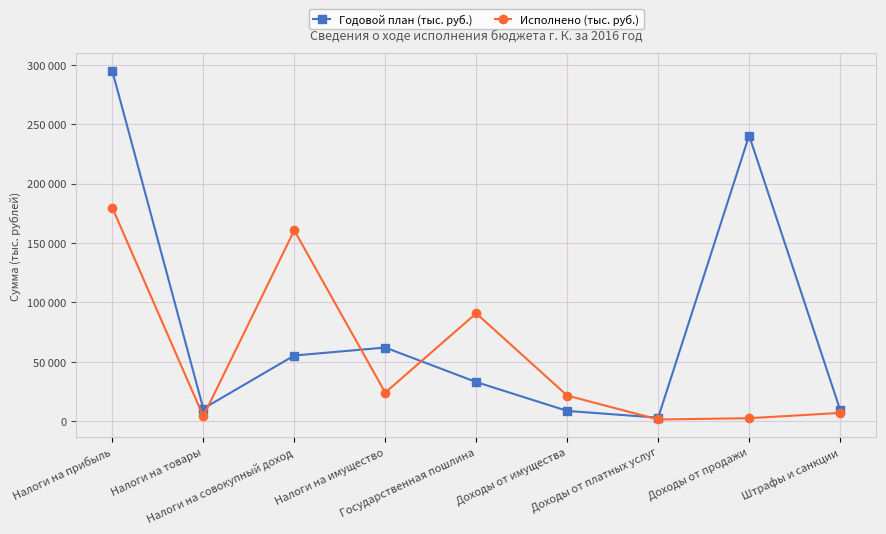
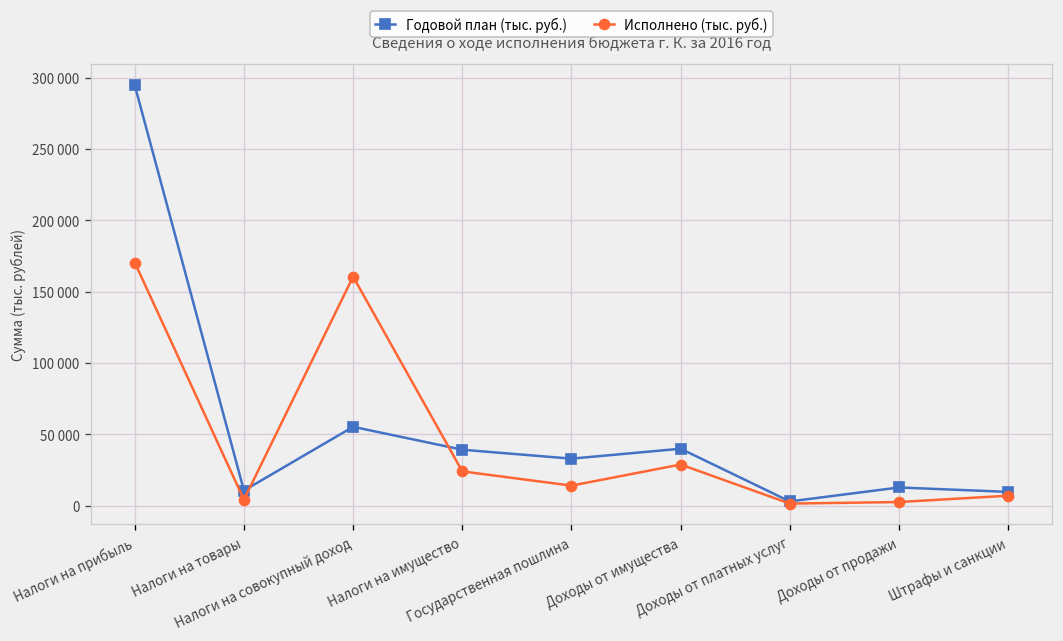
Исполнено (тыс. руб.), Налоги на прибыль: 180000 -> 171000
Годовой план (тыс. руб.), Налоги на имущество: 62000 -> 39000
Исполнено (тыс. руб.), Государственная пошлина: 91000 -> 14000
Годовой план (тыс. руб.), Доходы от имущества: 9000 -> 40000
Исполнено (тыс. руб.), Доходы от имущества: 22000 -> 29000
Годовой план (тыс. руб.), Доходы от продажи: 240000 -> 13000
